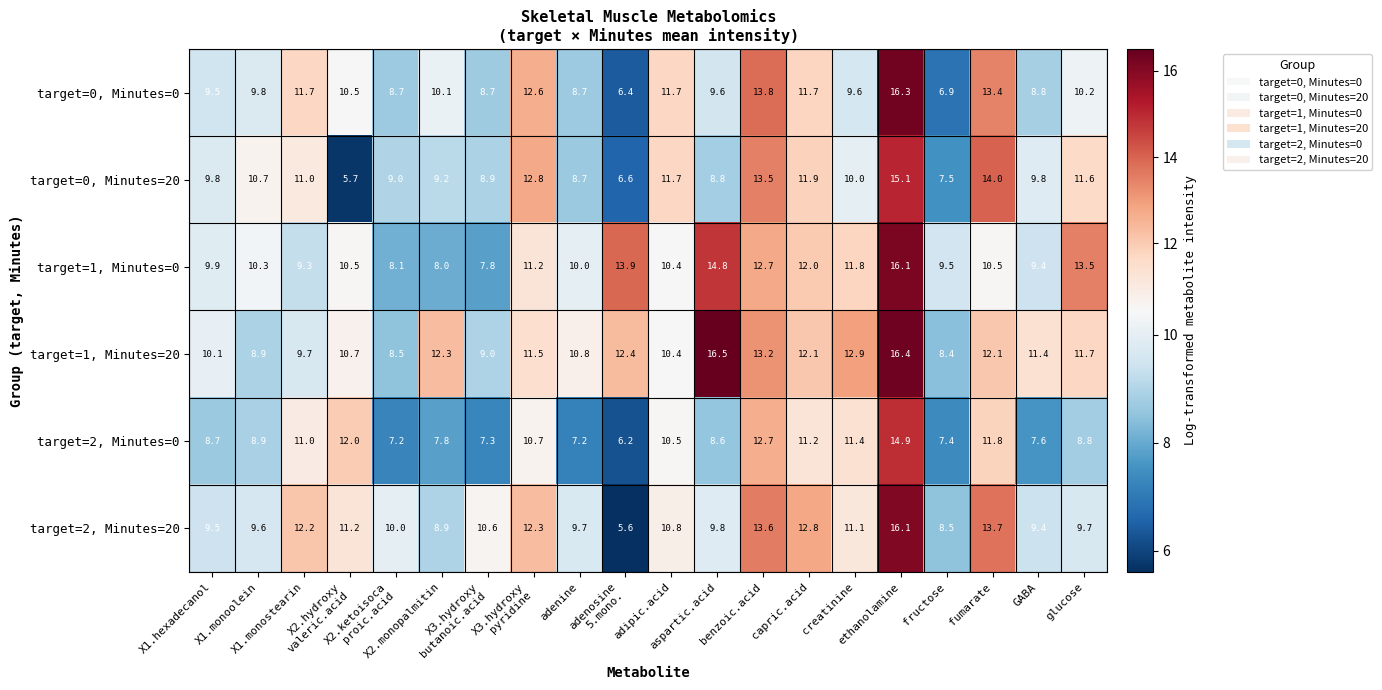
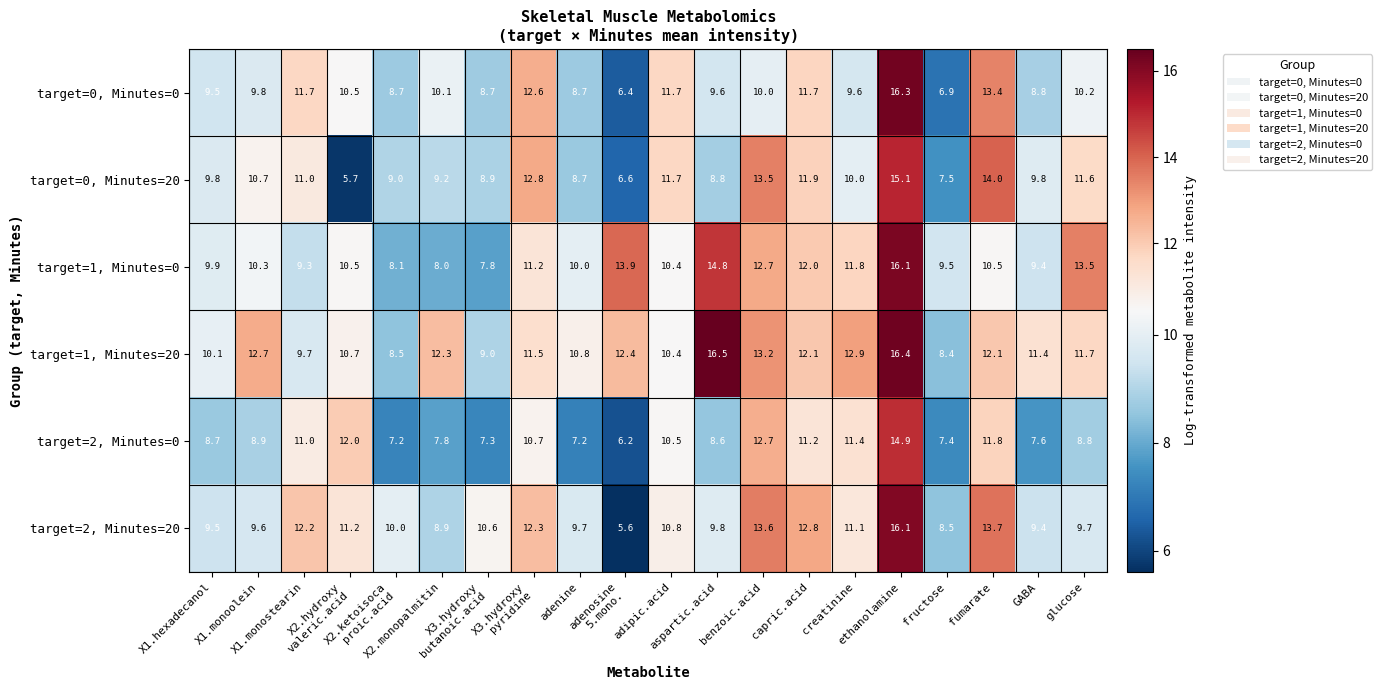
target=0, Minutes=0, benzoic.acid: 13.8 -> 10.0
target=1, Minutes=20, X1.monoolein: 8.9 -> 12.7
